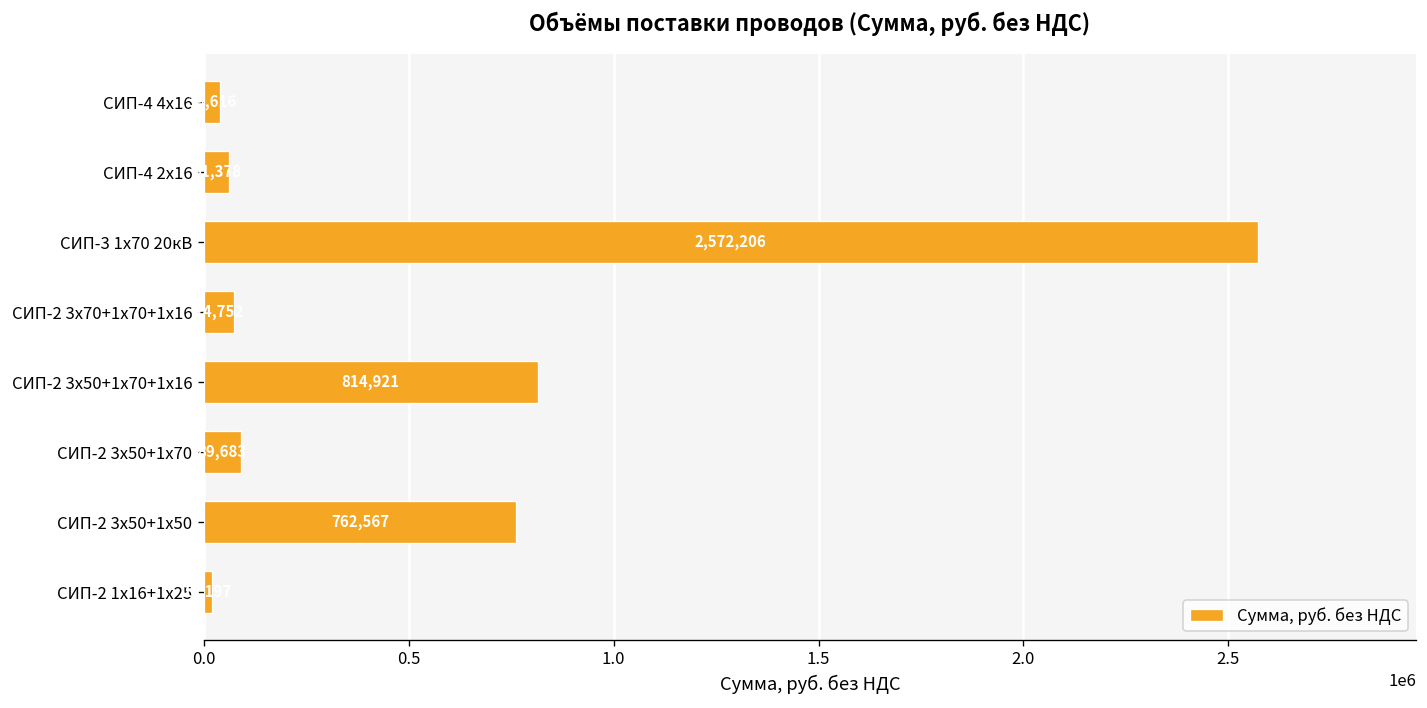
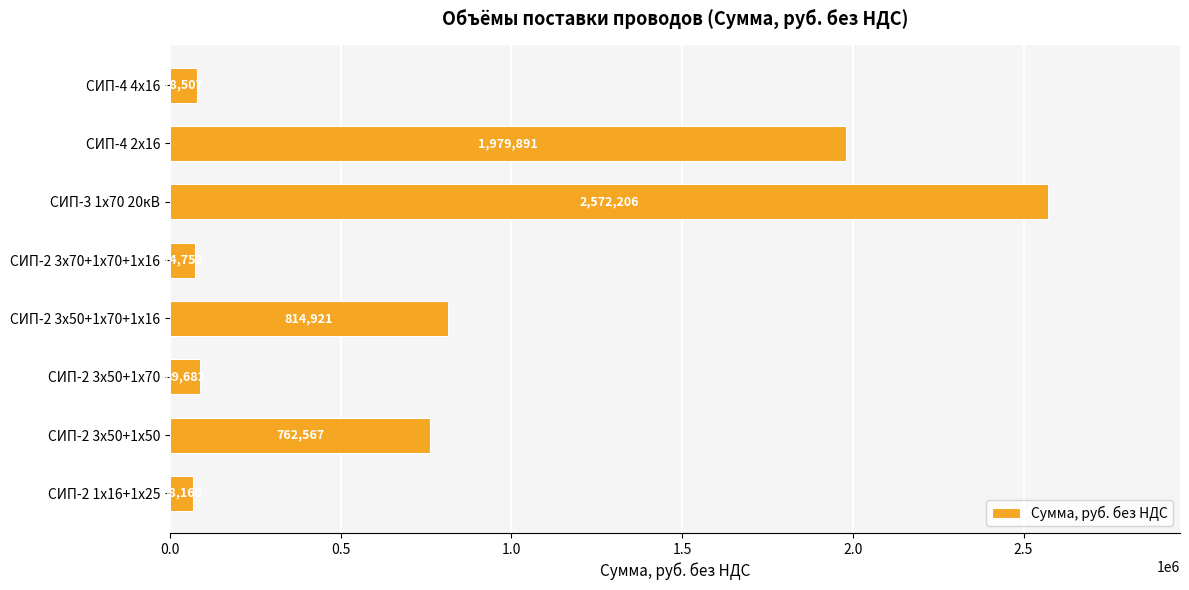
СИП-4 4х16: 40000 -> 80000
СИП-4 2х16: 60000 -> 1980000
СИП-2 1х16+1х25: 20000 -> 70000
